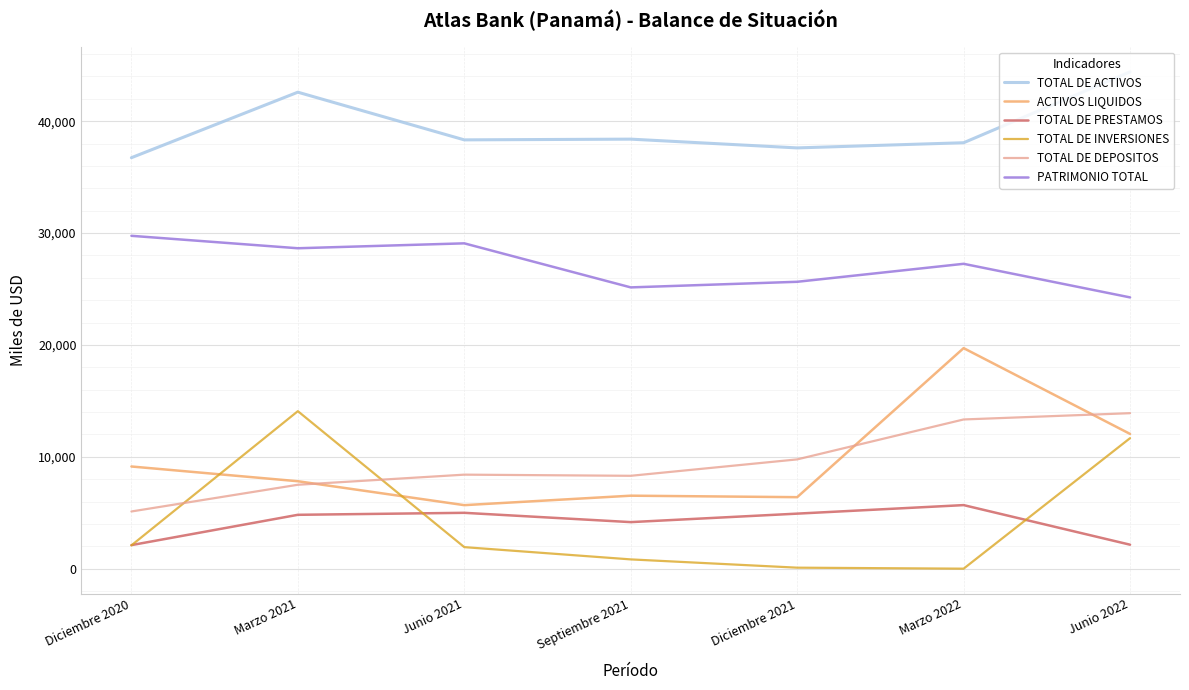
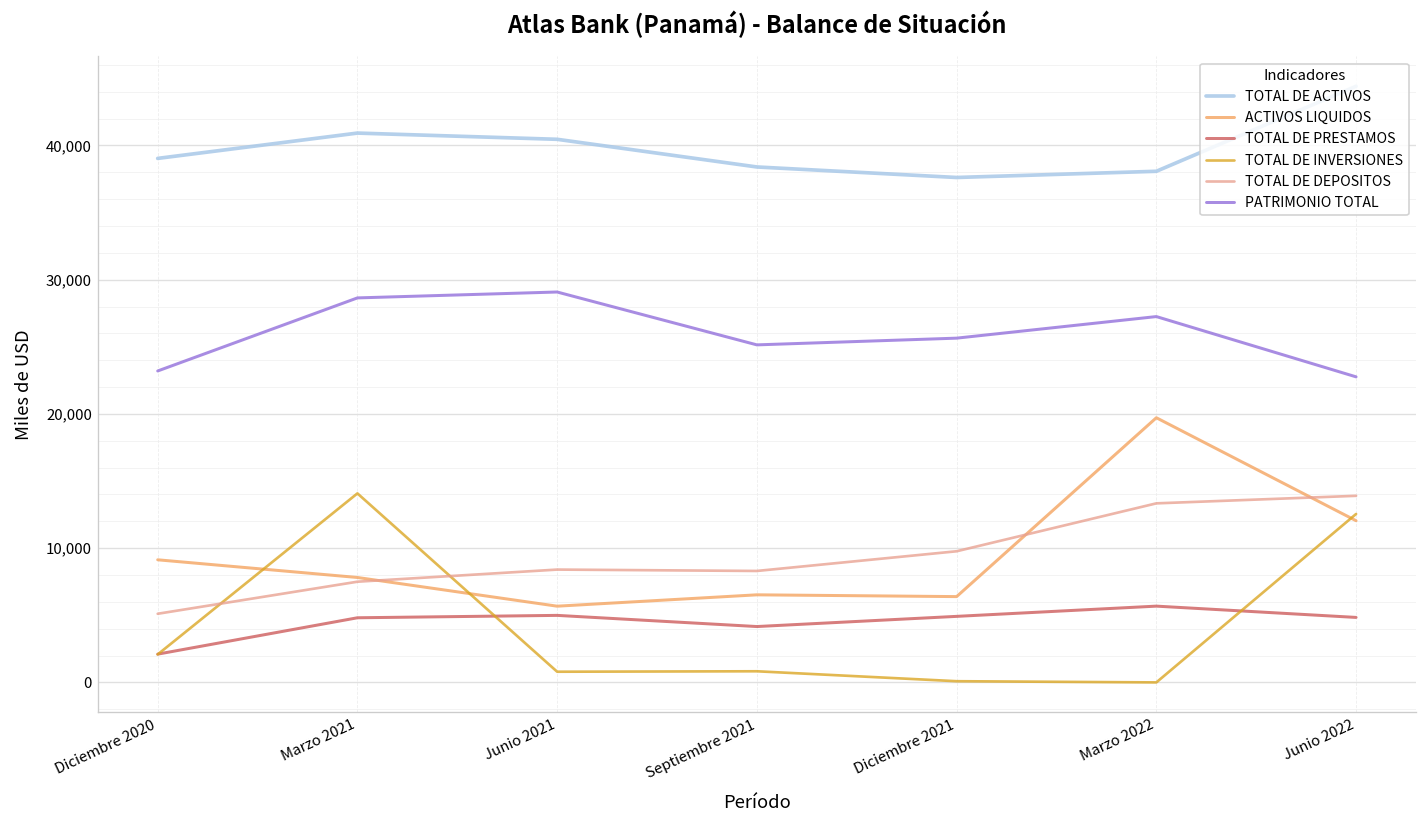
TOTAL DE ACTIVOS, Diciembre 2020: 36,700 -> 39,000
PATRIMONIO TOTAL, Diciembre 2020: 29,800 -> 23,200
TOTAL DE ACTIVOS, Marzo 2021: 42,600 -> 40,900
TOTAL DE ACTIVOS, Junio 2021: 38,300 -> 40,500
TOTAL DE INVERSIONES, Junio 2021: 1,900 -> 800
TOTAL DE PRESTAMOS, Junio 2022: 2,100 -> 4,800
TOTAL DE INVERSIONES, Junio 2022: 11,700 -> 12,500
PATRIMONIO TOTAL, Junio 2022: 24,200 -> 22,800
